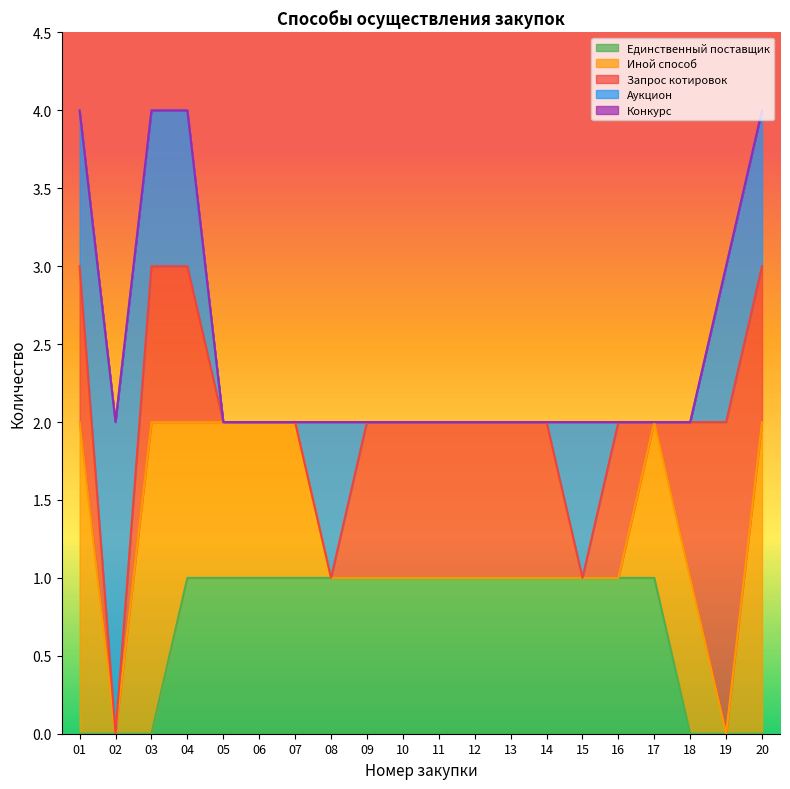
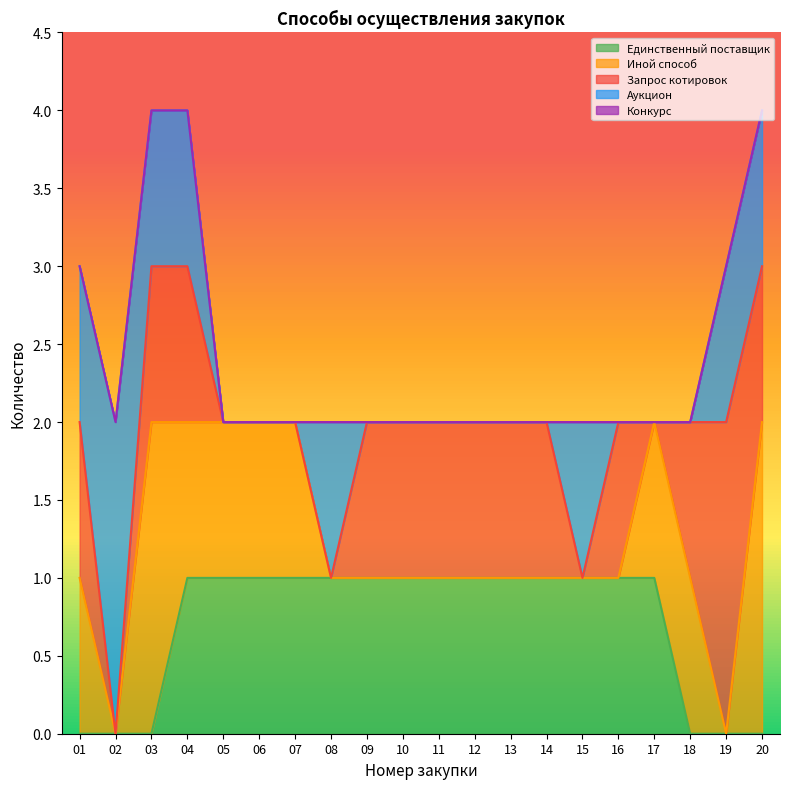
Иной способ, 01: 2 -> 1
